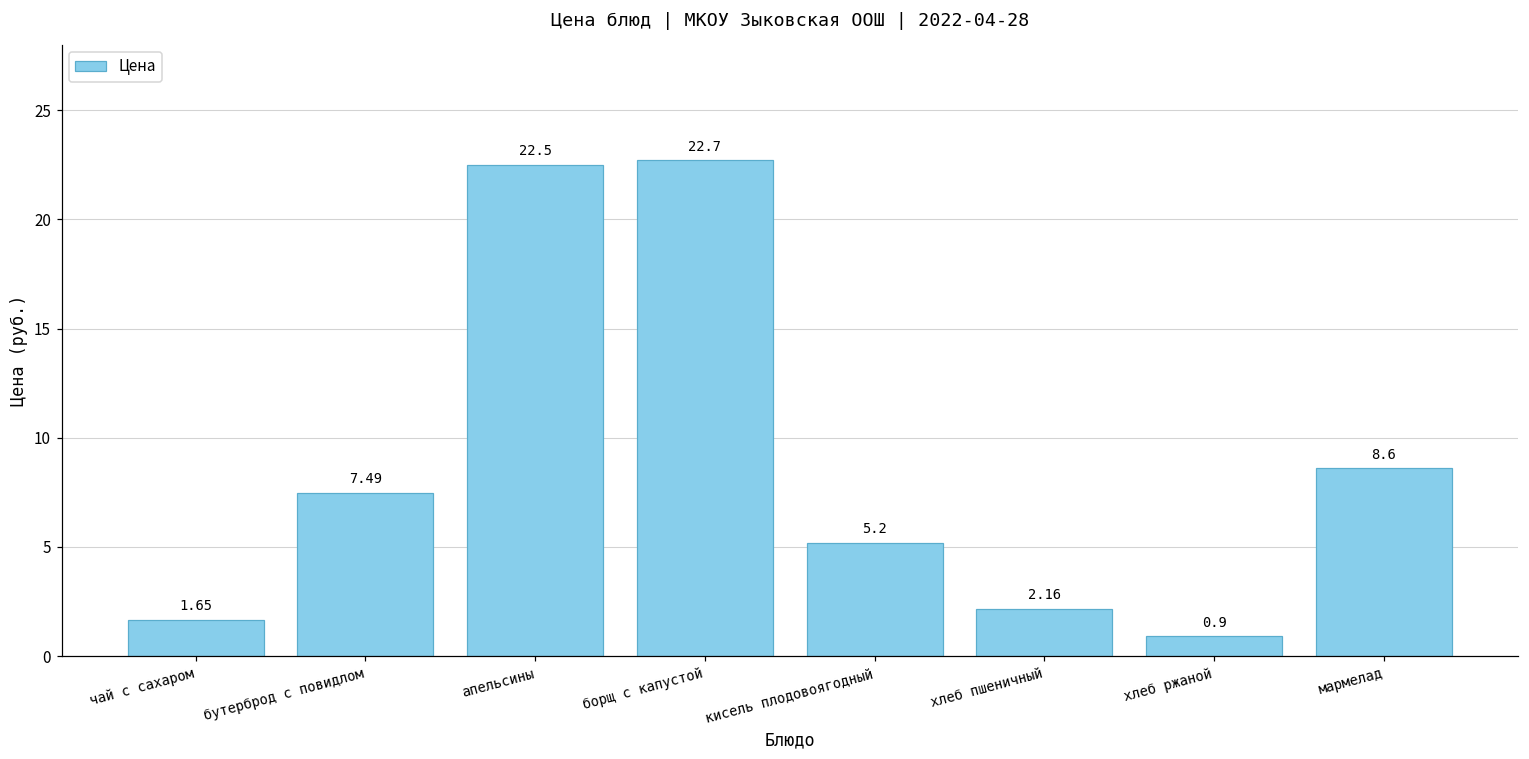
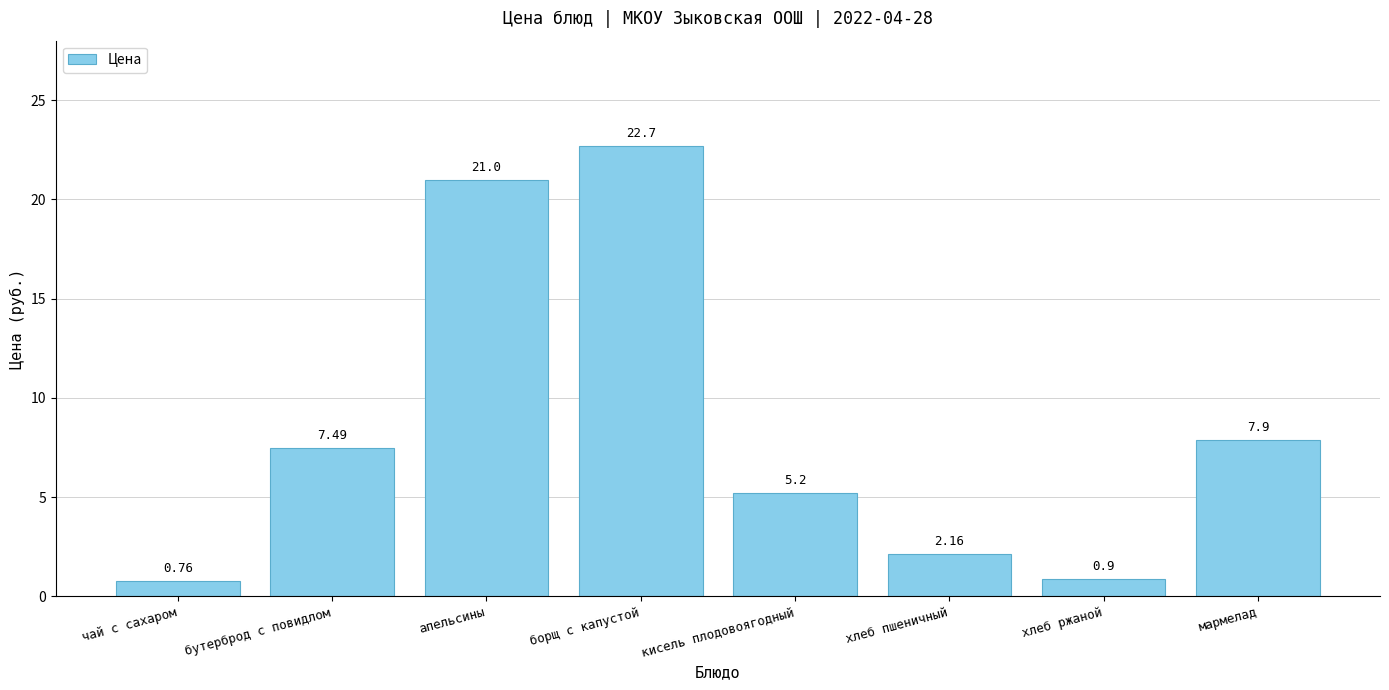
чай с сахаром: 1.65 -> 0.76
апельсины: 22.5 -> 21.0
мармелад: 8.6 -> 7.9
